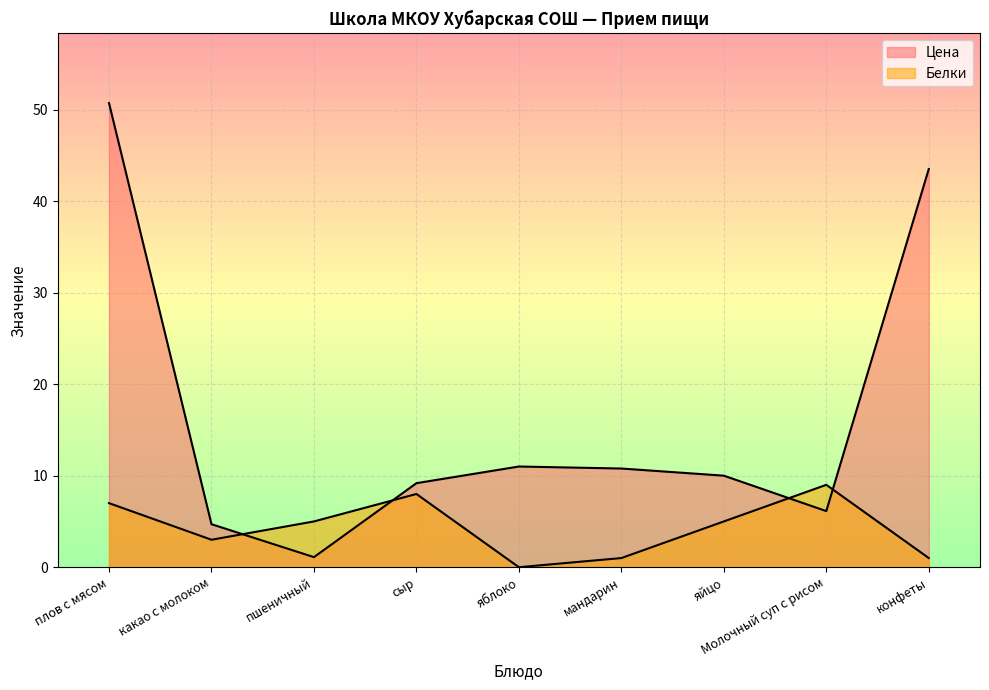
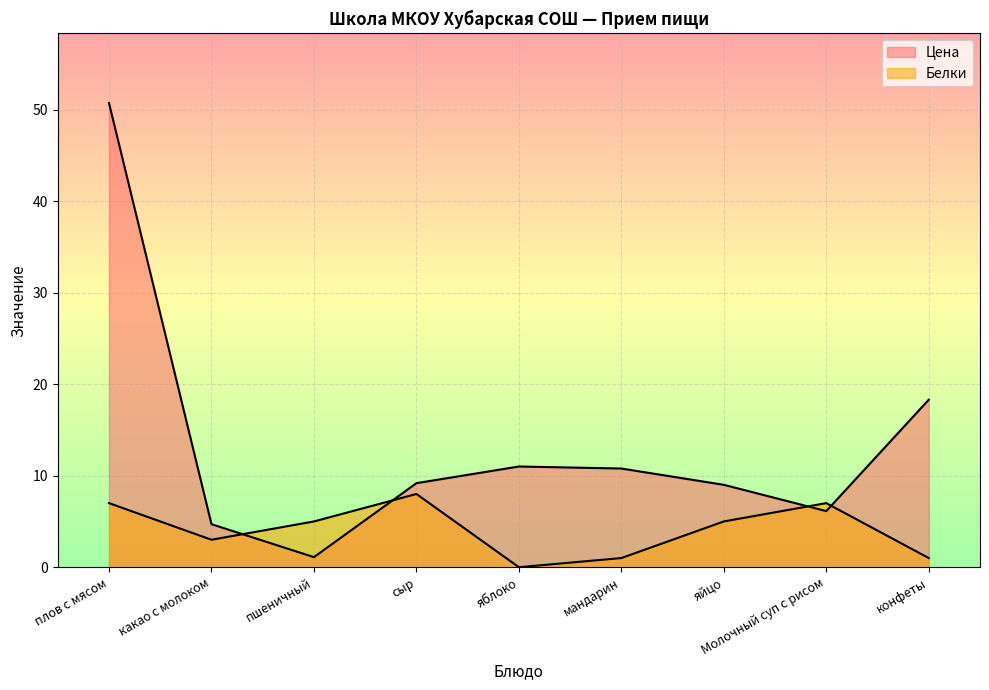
Цена, яйцо: 10 -> 9
Белки, Молочный суп с рисом: 9 -> 7
Цена, конфеты: 44 -> 18
